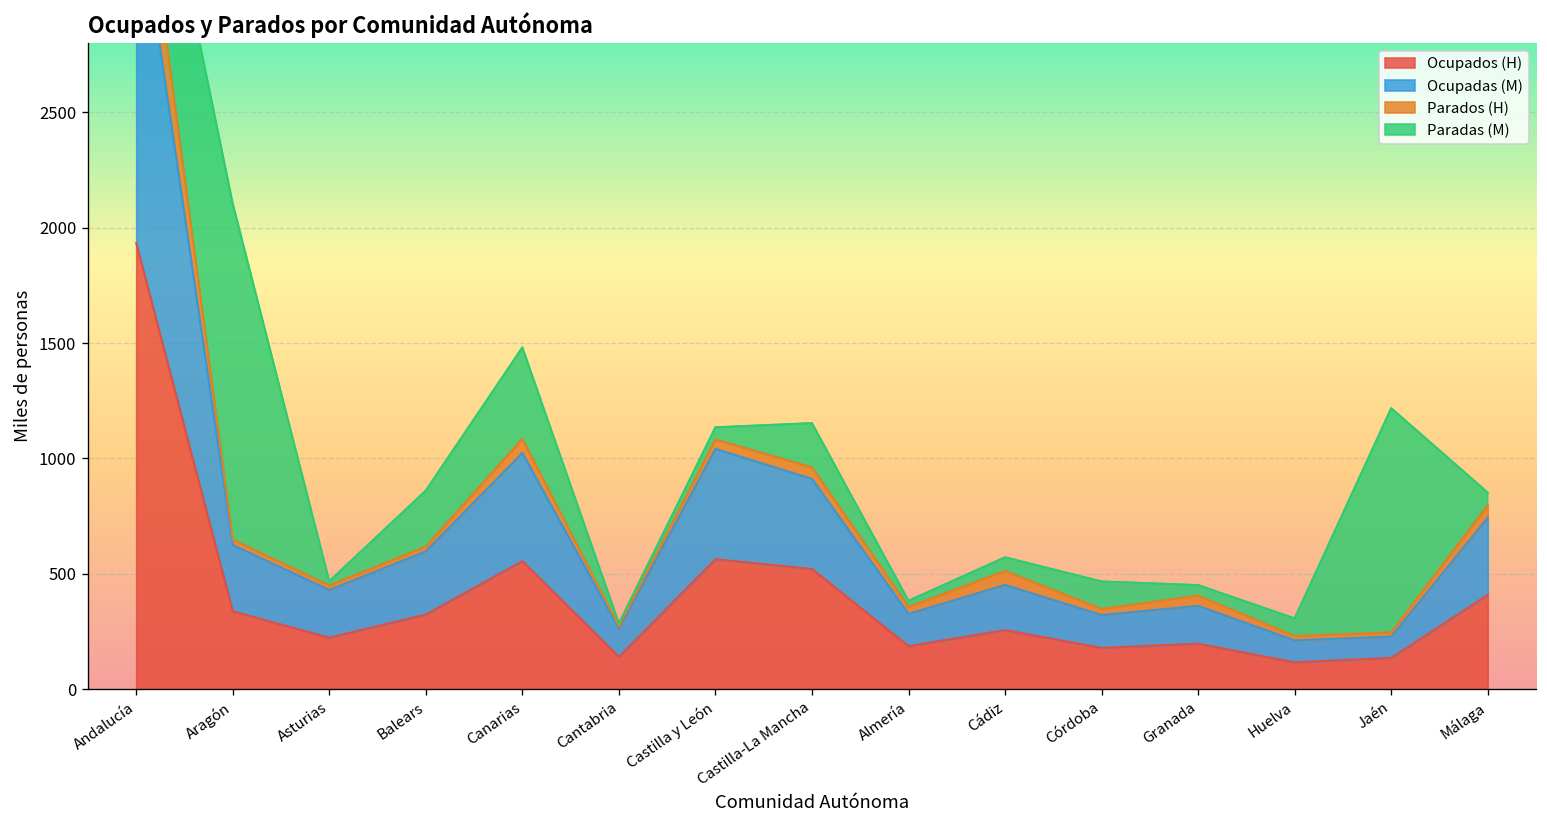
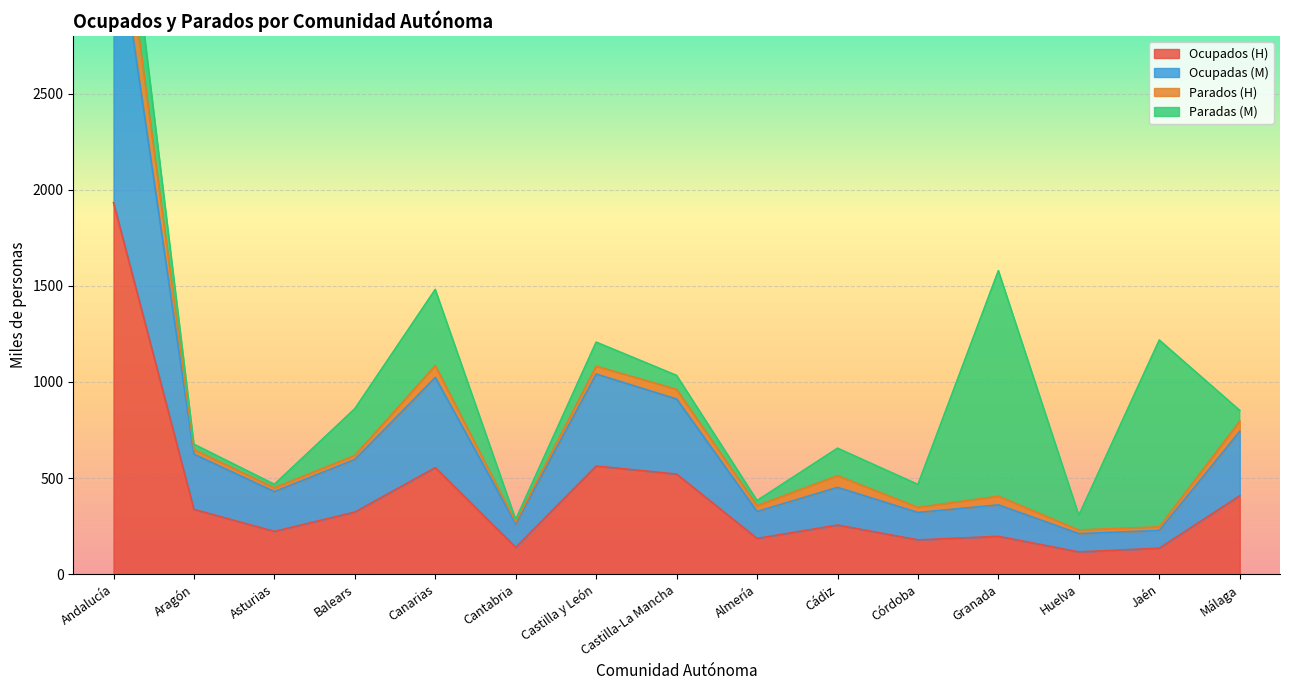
Paradas (M), Aragón: 1460 -> 30
Paradas (M), Castilla y León: 50 -> 120
Paradas (M), Castilla-La Mancha: 190 -> 70
Paradas (M), Cádiz: 60 -> 140
Paradas (M), Granada: 50 -> 1170
